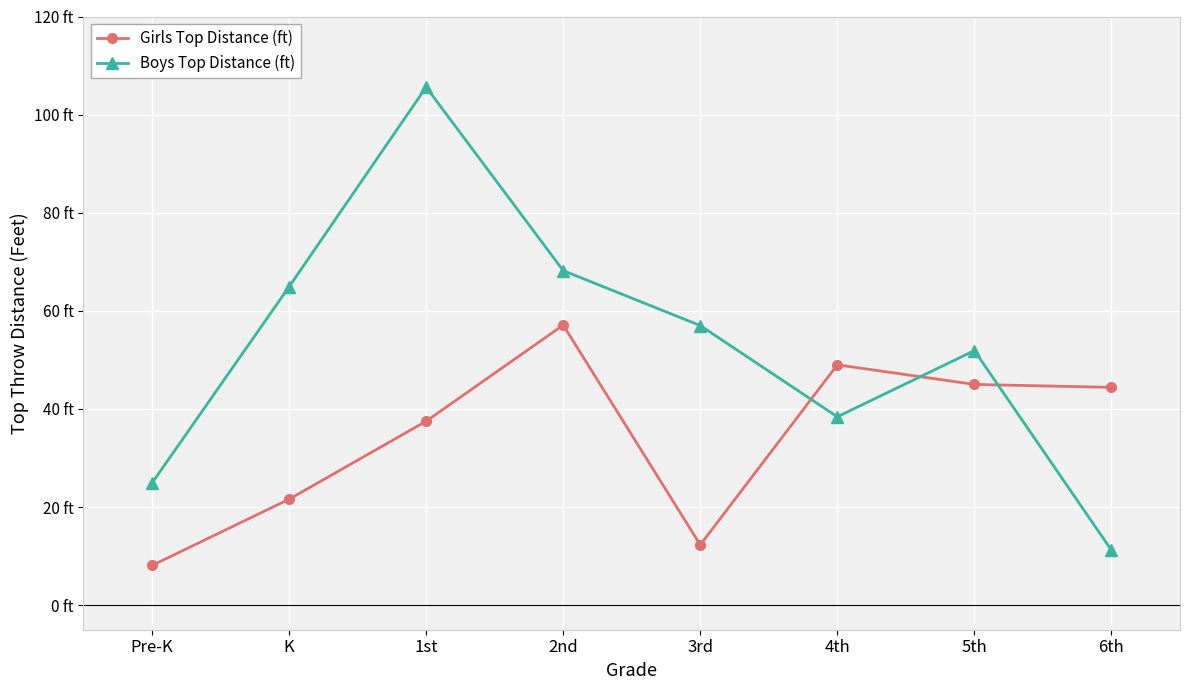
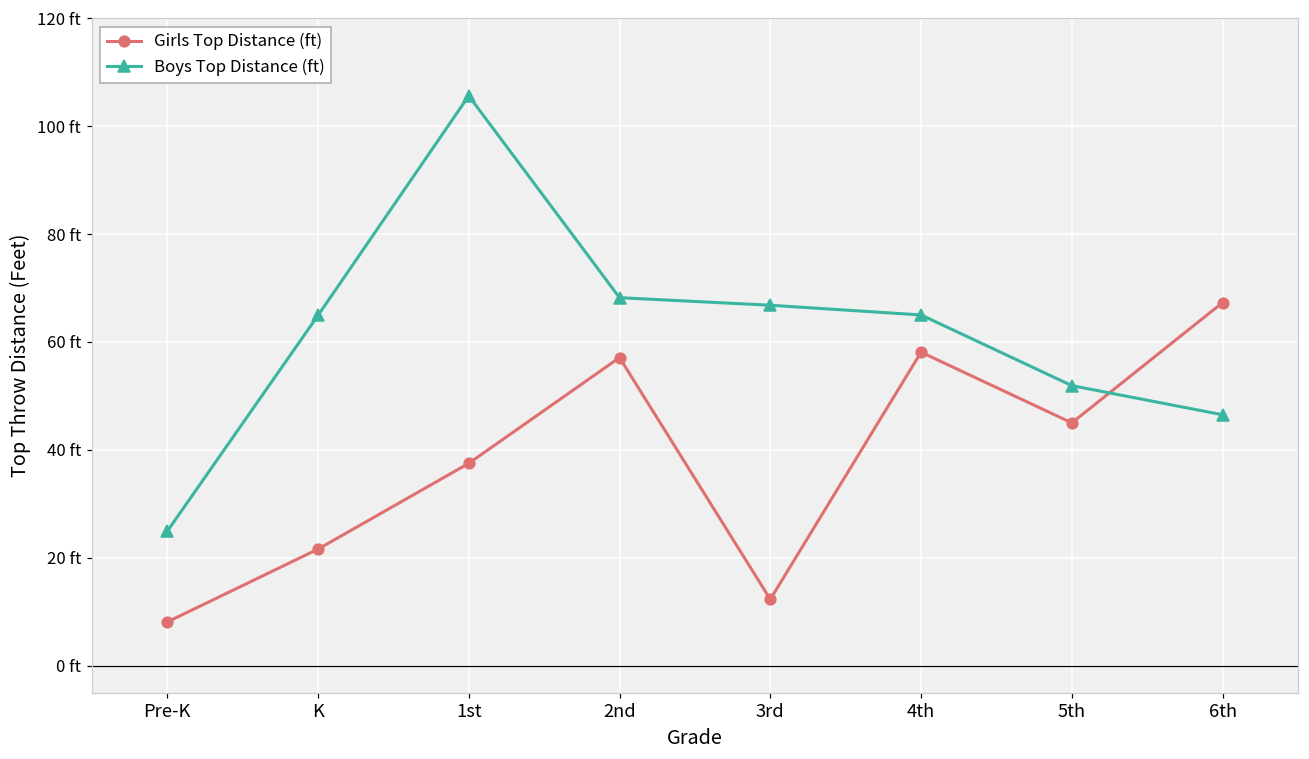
Boys Top Distance (ft), 3rd: 57 ft -> 67 ft
Girls Top Distance (ft), 4th: 49 ft -> 58 ft
Boys Top Distance (ft), 4th: 38 ft -> 65 ft
Girls Top Distance (ft), 6th: 44 ft -> 67 ft
Boys Top Distance (ft), 6th: 11 ft -> 47 ft
